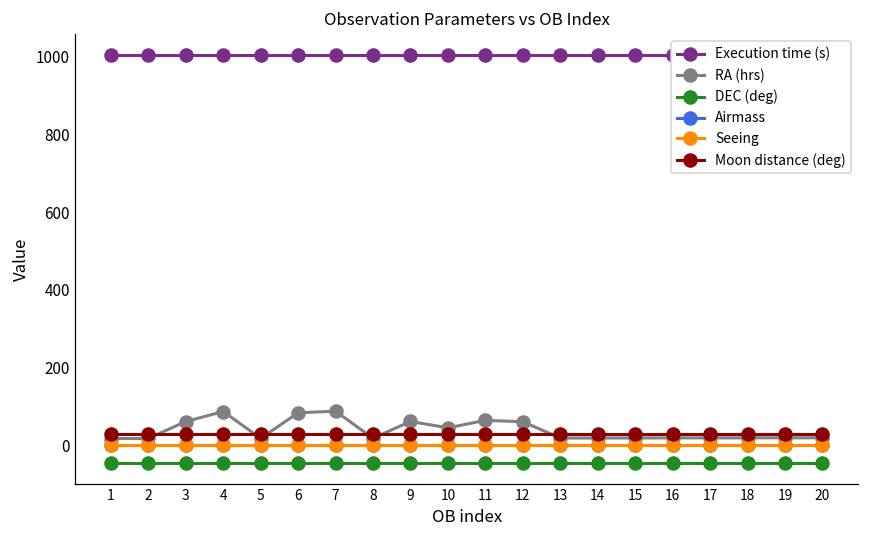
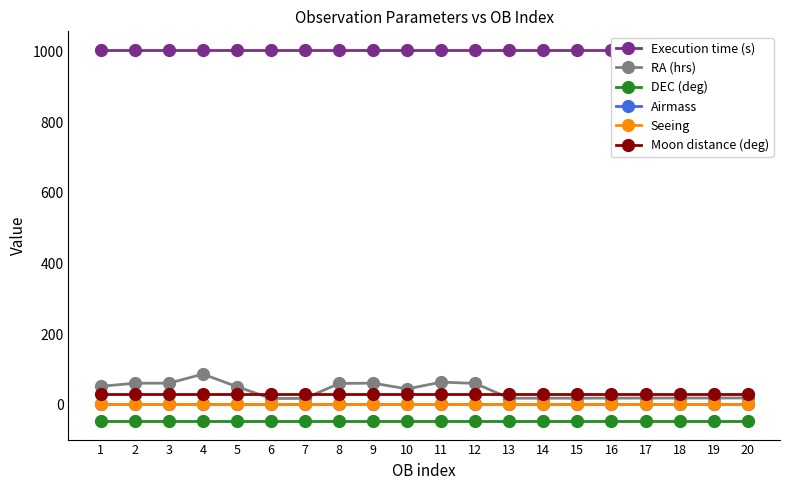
RA (hrs), 1: 20 -> 50
RA (hrs), 2: 20 -> 60
RA (hrs), 5: 20 -> 50
RA (hrs), 6: 80 -> 20
RA (hrs), 7: 90 -> 20
RA (hrs), 8: 20 -> 60
